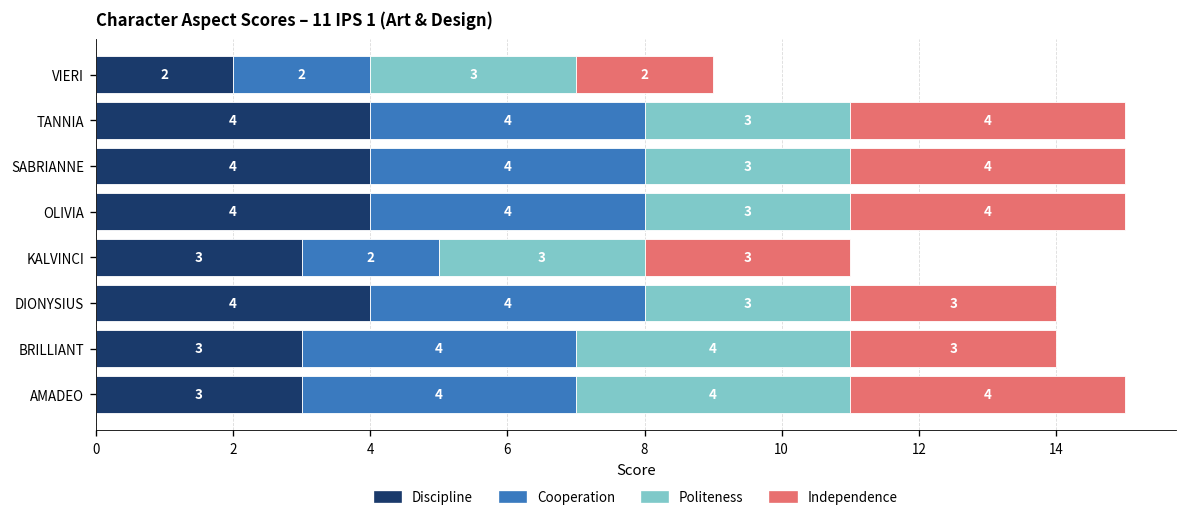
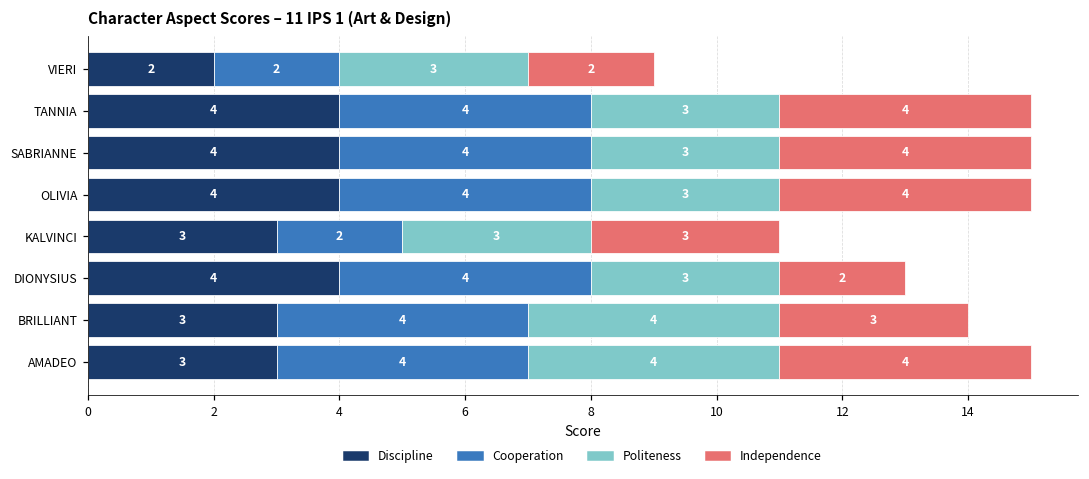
Independence, DIONYSIUS: 3 -> 2
